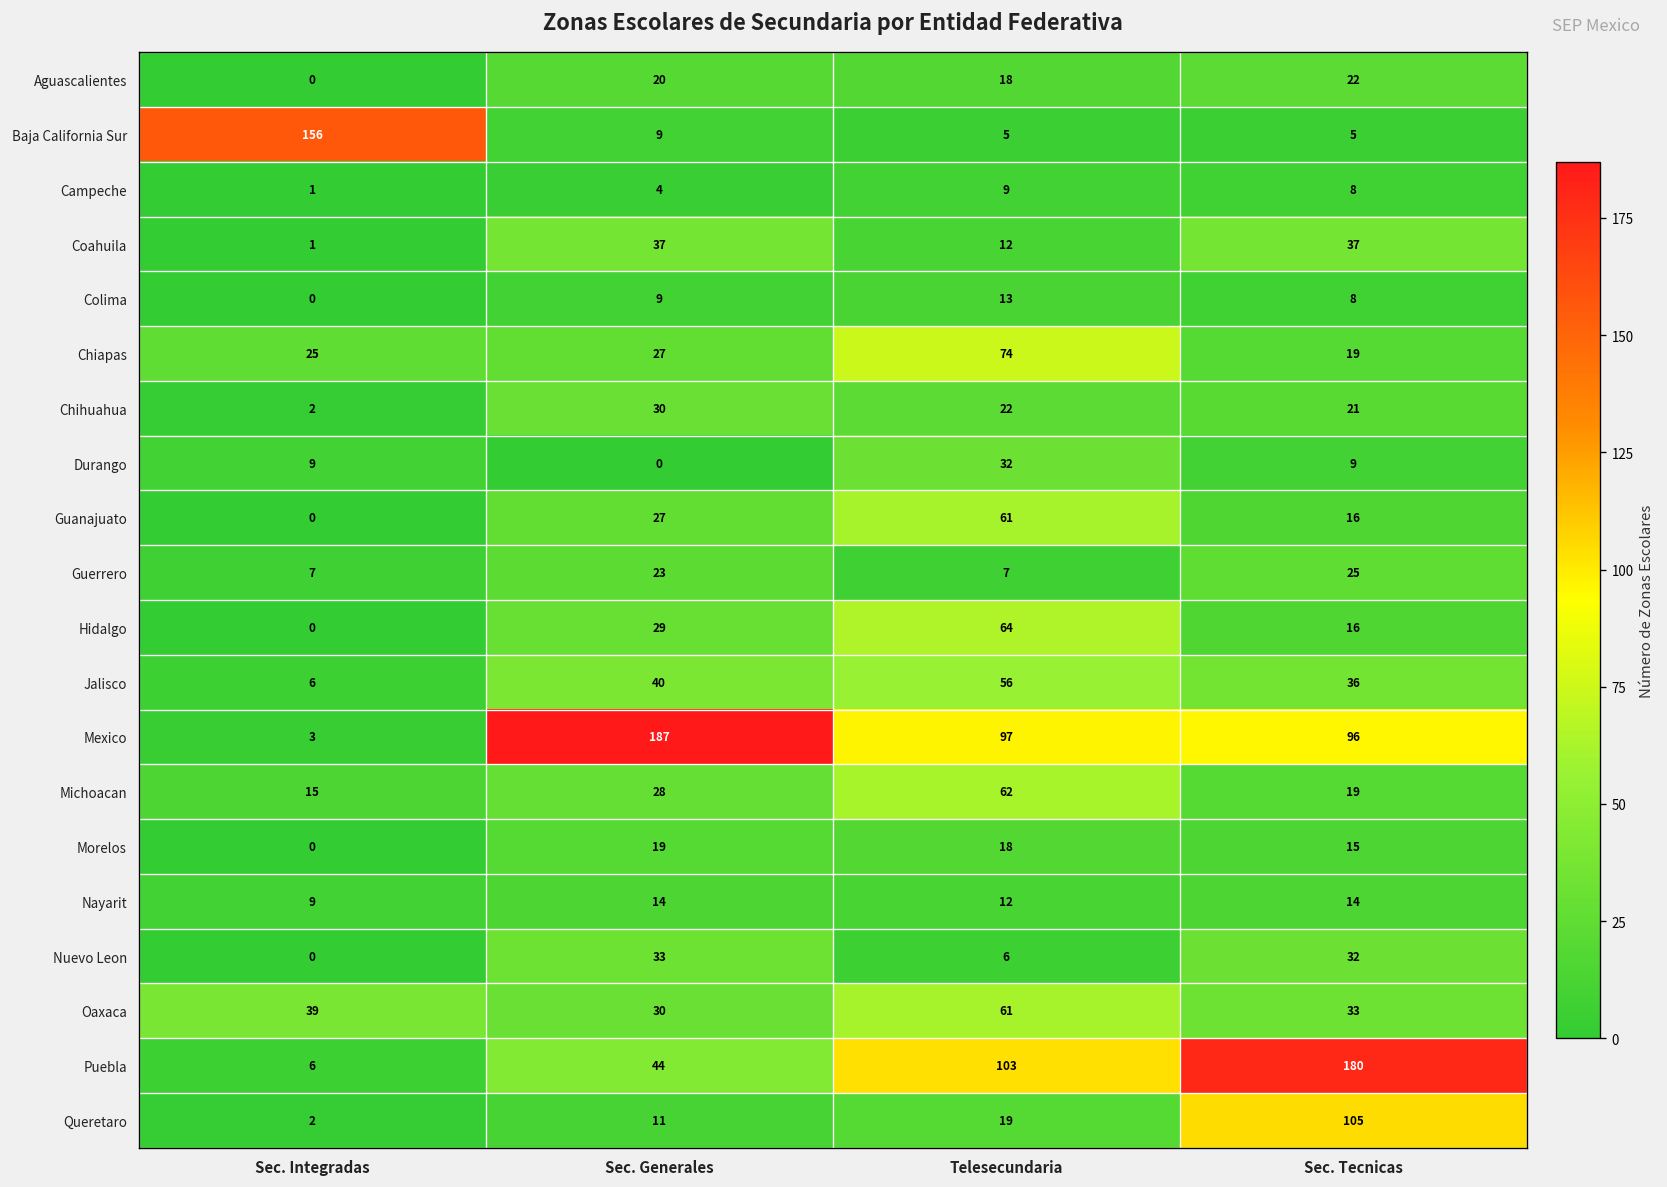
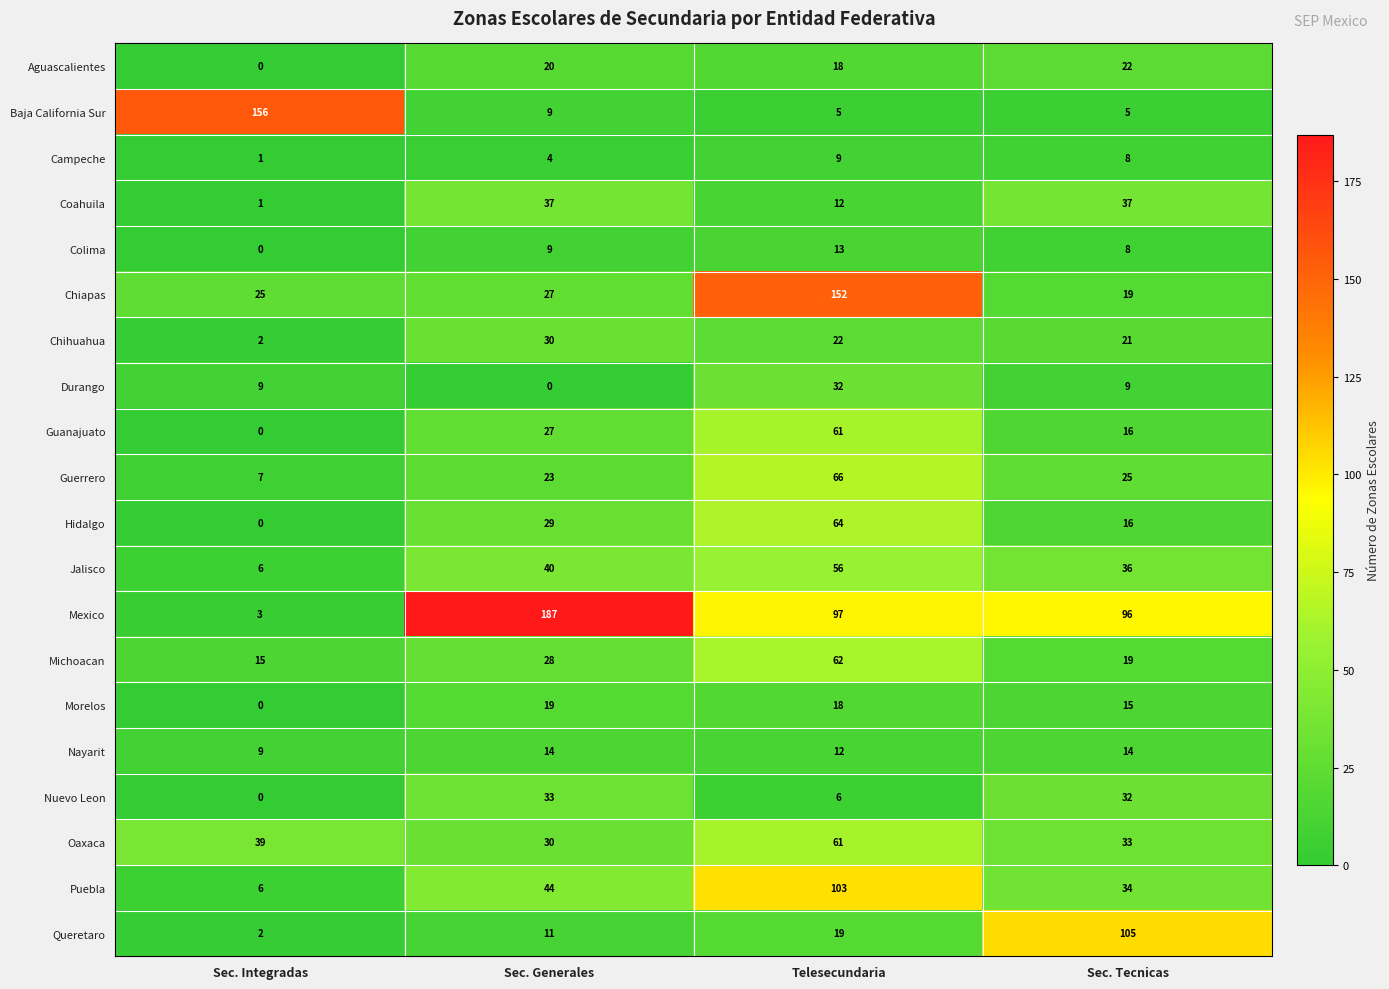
Chiapas, Telesecundaria: 74 -> 152
Guerrero, Telesecundaria: 7 -> 66
Puebla, Sec. Tecnicas: 180 -> 34
